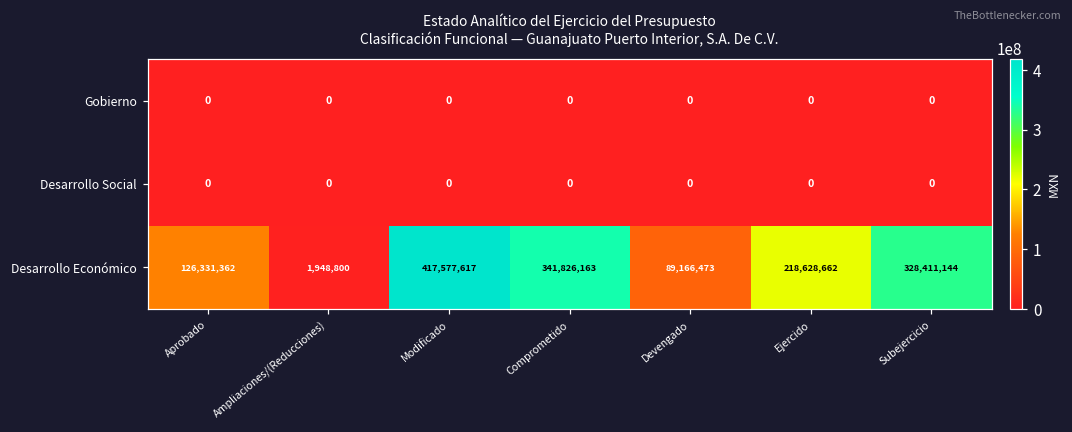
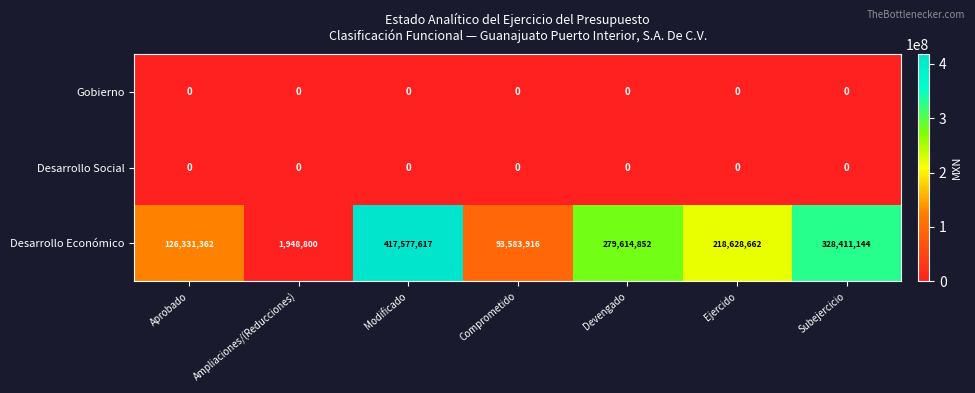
Desarrollo Económico, Comprometido: 341,826,163 -> 93,583,916
Desarrollo Económico, Devengado: 89,166,473 -> 279,614,852
